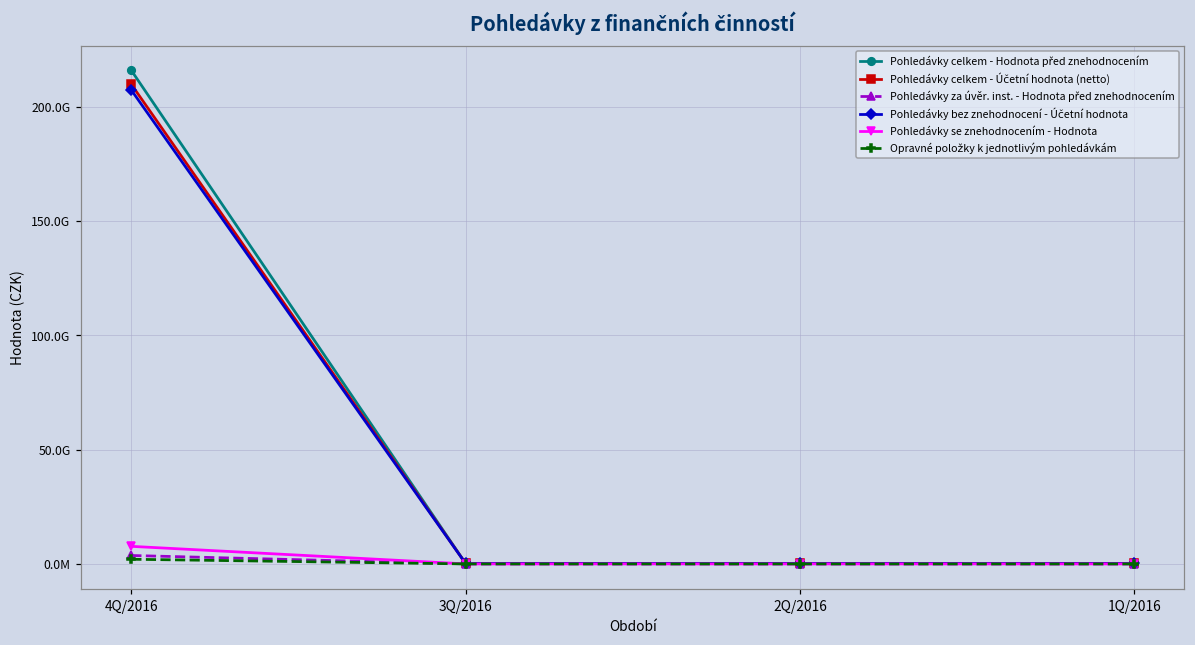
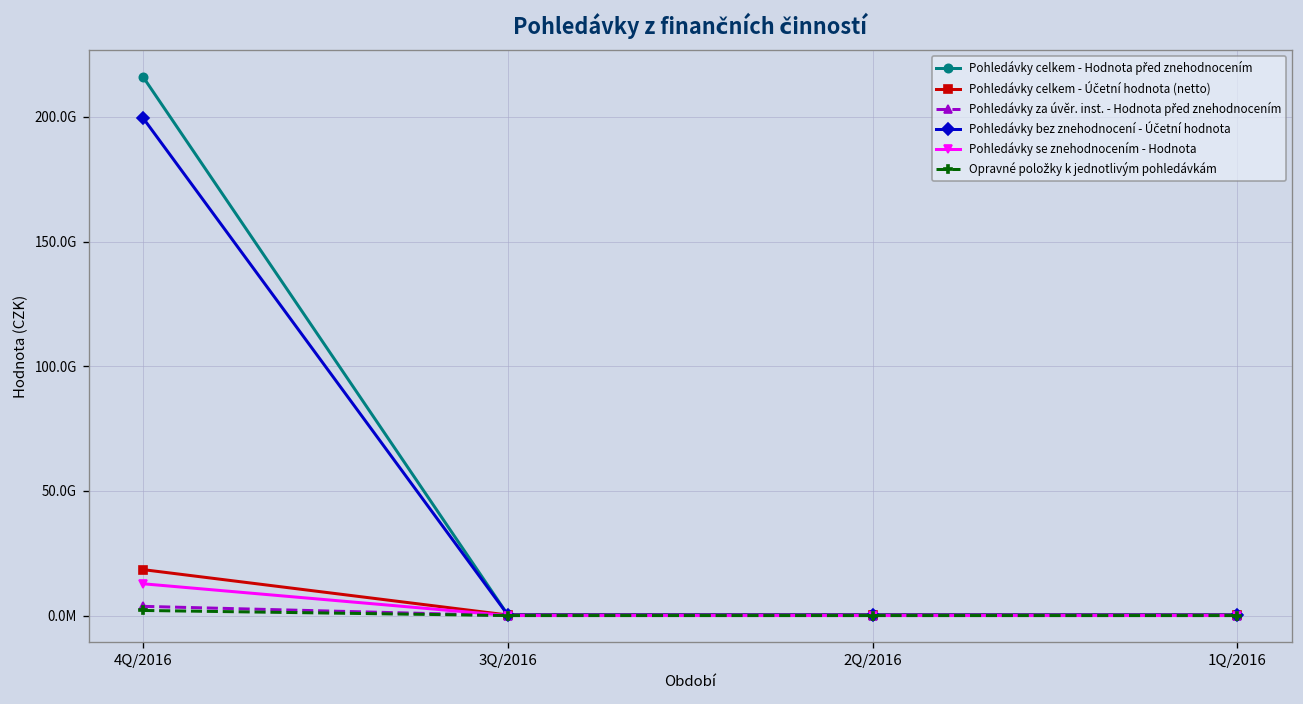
Pohledávky celkem - Účetní hodnota (netto), 4Q/2016: 210000000000 -> 18000000000
Pohledávky bez znehodnocení - Účetní hodnota, 4Q/2016: 207000000000 -> 199000000000
Pohledávky se znehodnocením - Hodnota, 4Q/2016: 8000000000 -> 13000000000
